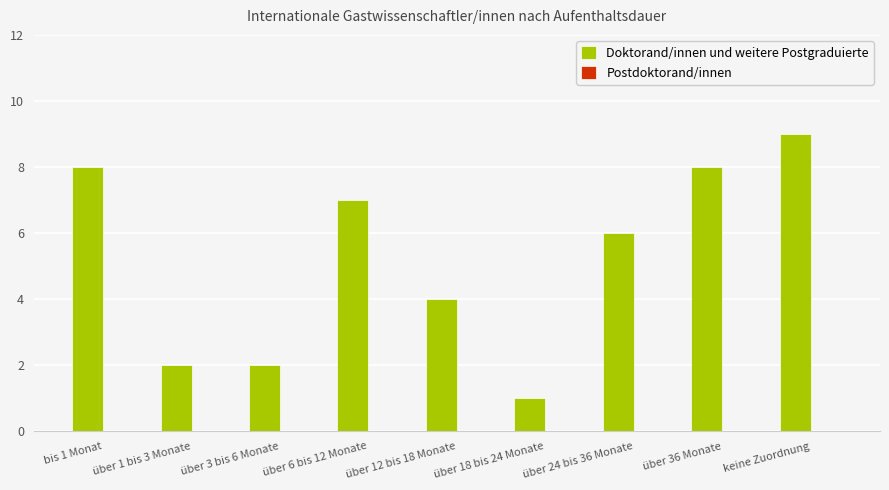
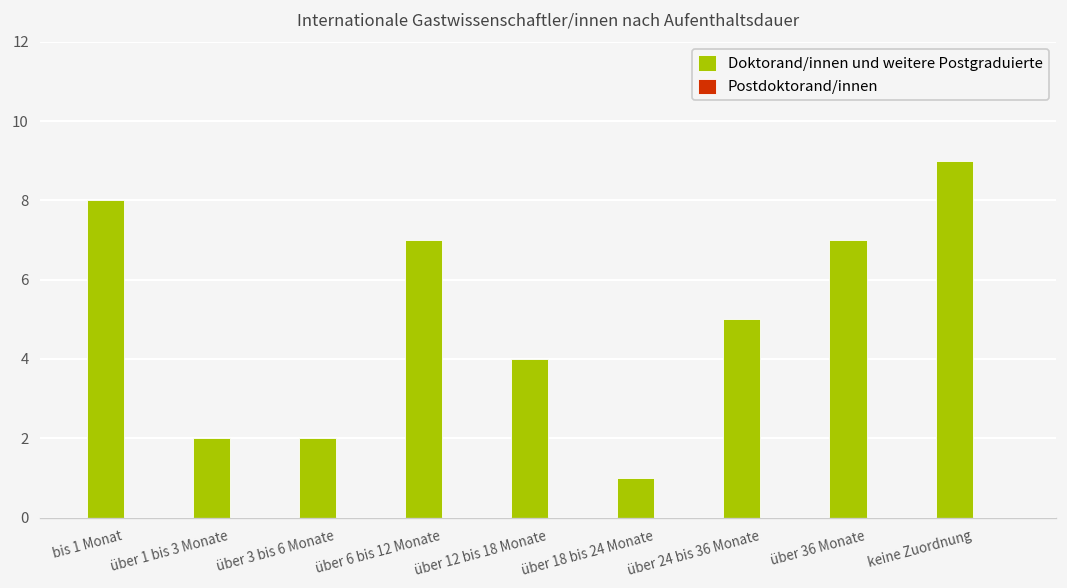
Doktorand/innen und weitere Postgraduierte, über 24 bis 36 Monate: 6 -> 5
Doktorand/innen und weitere Postgraduierte, über 36 Monate: 8 -> 7
